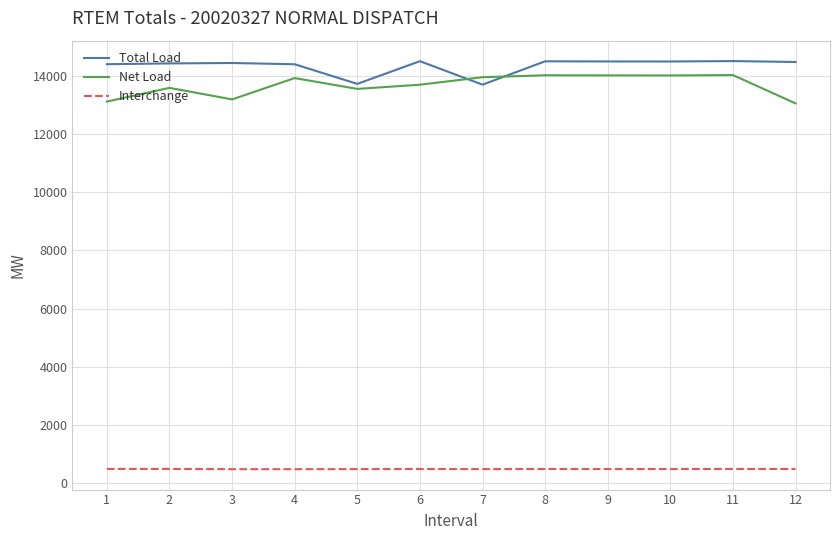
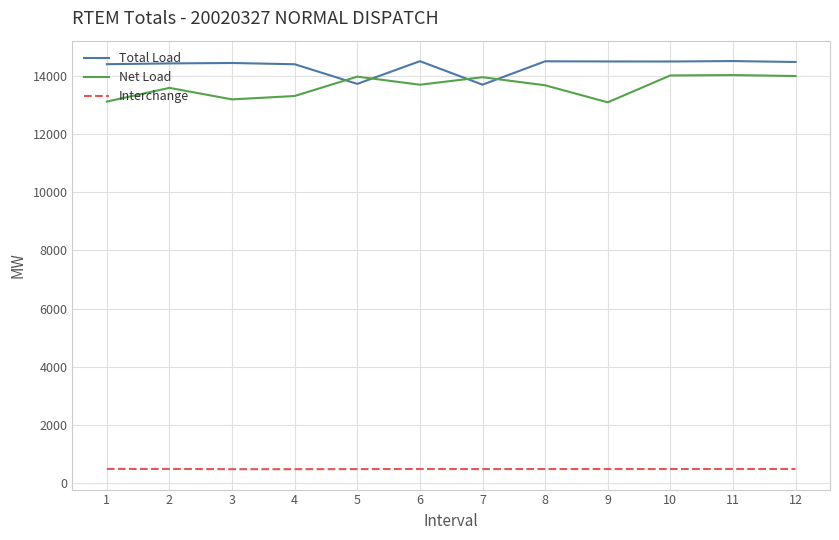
Net Load, 4: 13900 -> 13300
Net Load, 5: 13600 -> 14000
Net Load, 8: 14000 -> 13700
Net Load, 9: 14000 -> 13100
Net Load, 12: 13100 -> 14000
